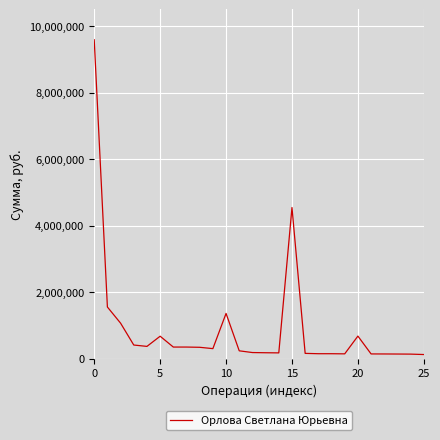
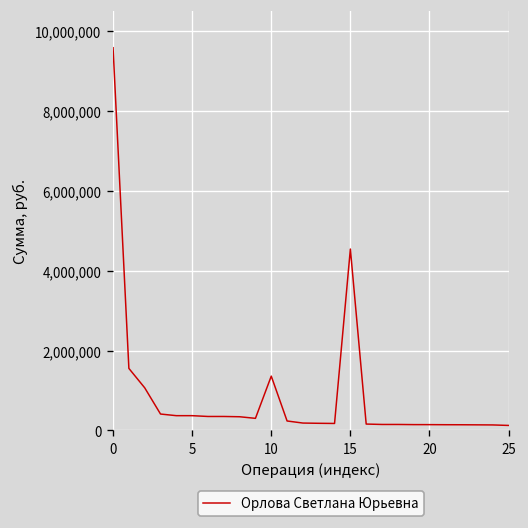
5: 700,000 -> 400,000
20: 700,000 -> 100,000
